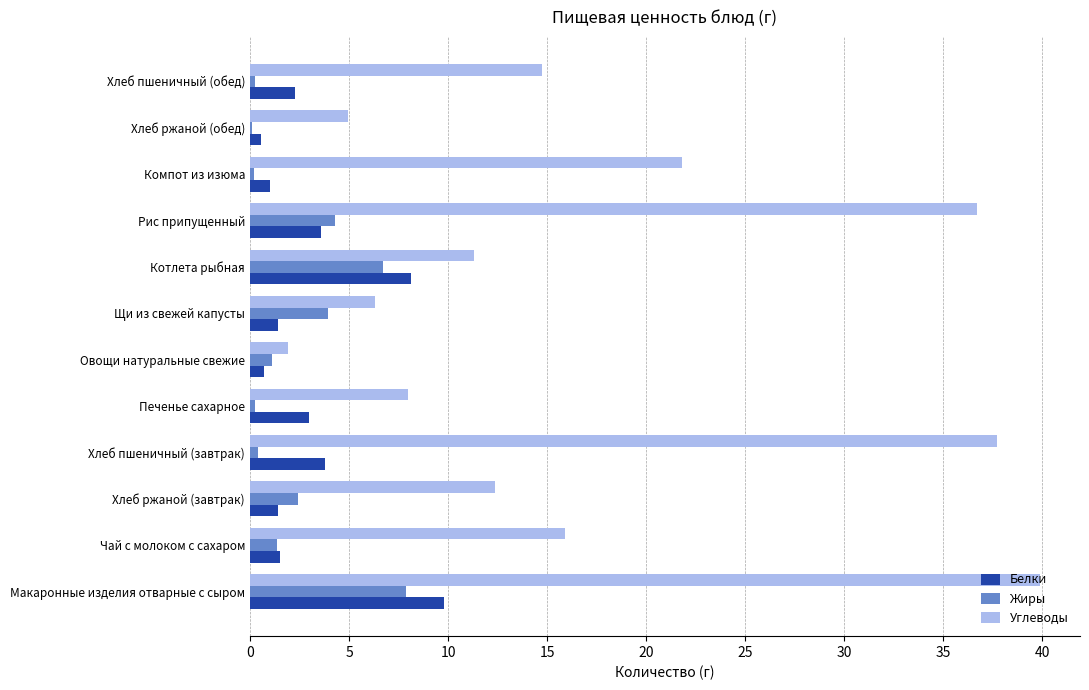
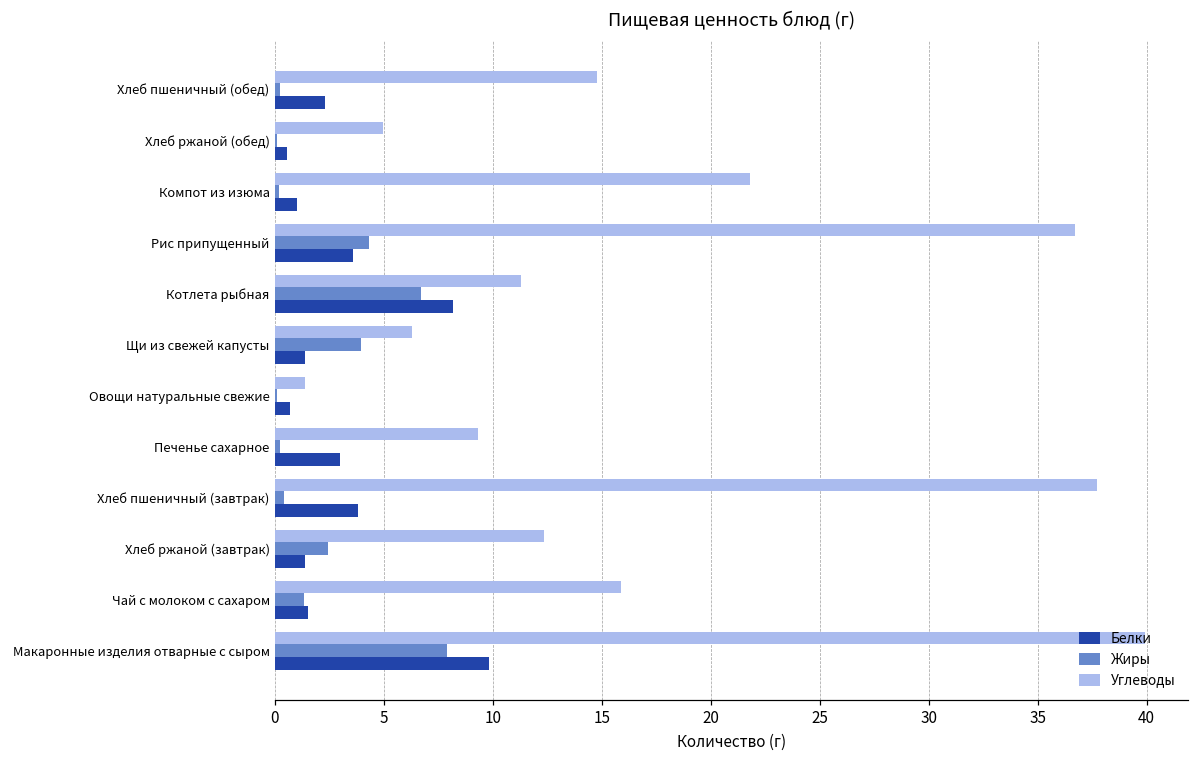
Углеводы, Овощи натуральные свежие: 1.9 -> 1.4
Жиры, Овощи натуральные свежие: 1.1 -> 0.1
Углеводы, Печенье сахарное: 8.0 -> 9.3
